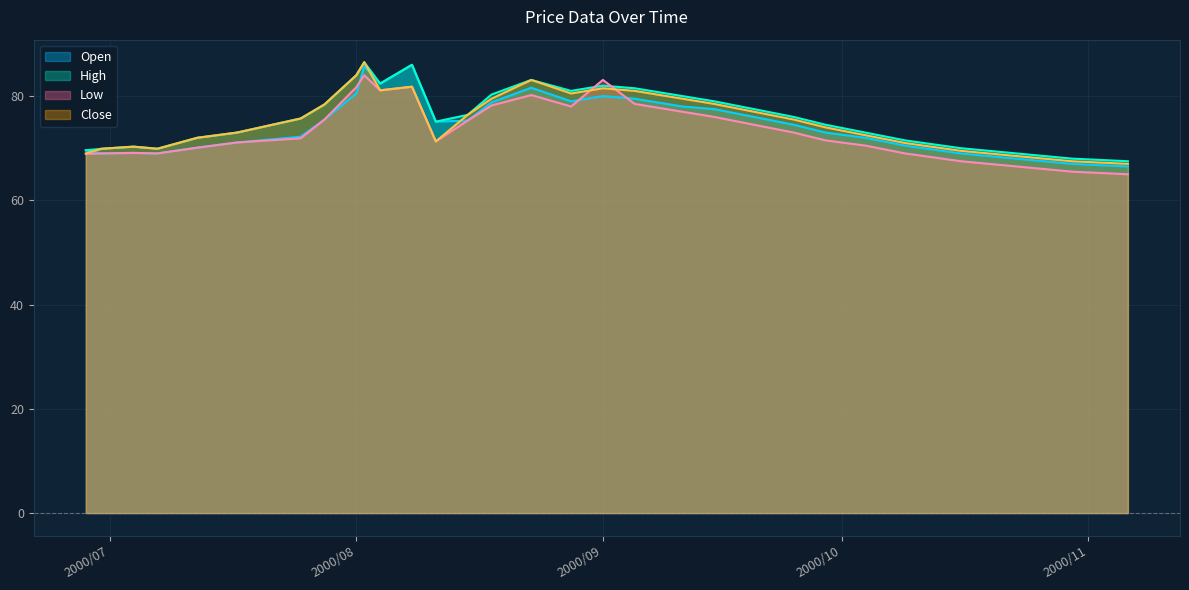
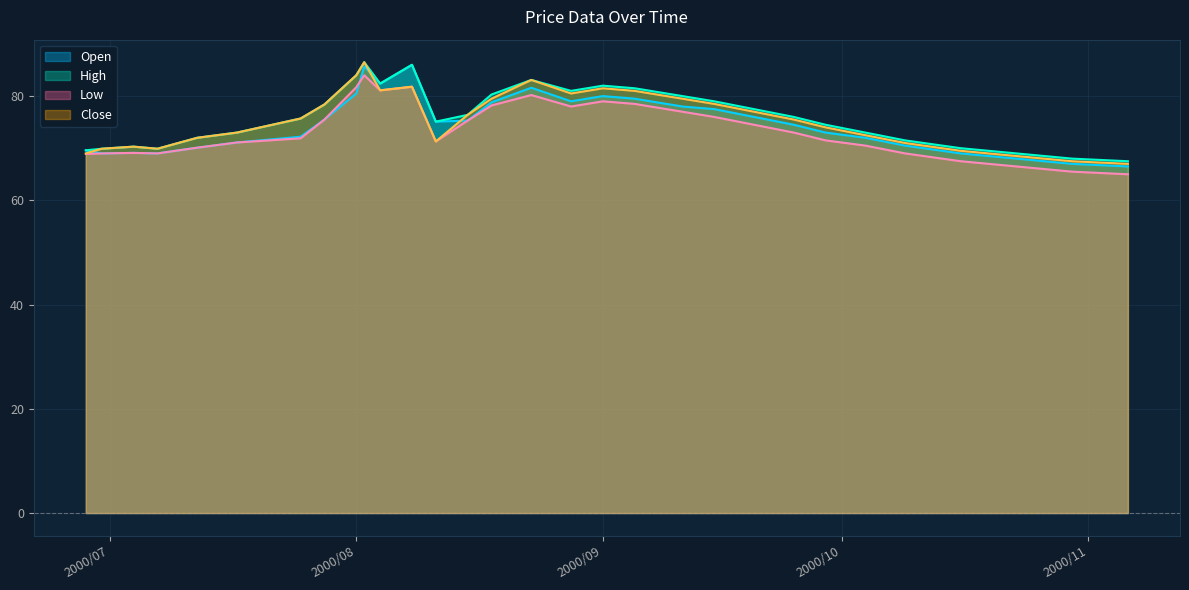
Low, 2000/09: 83 -> 79
